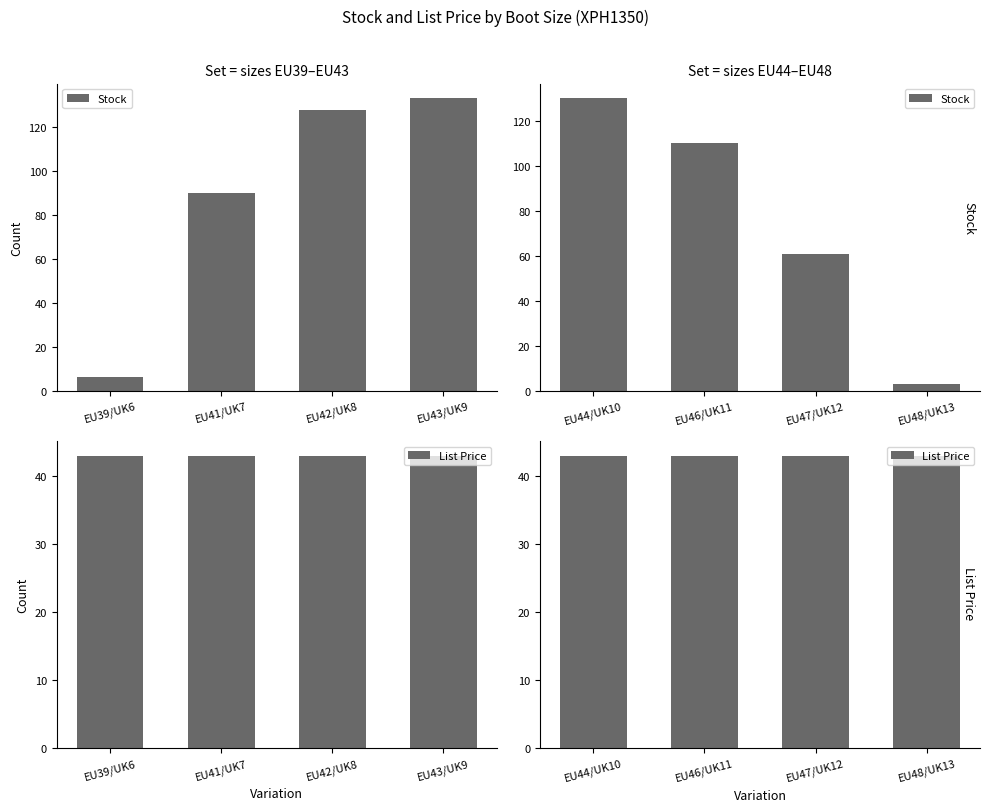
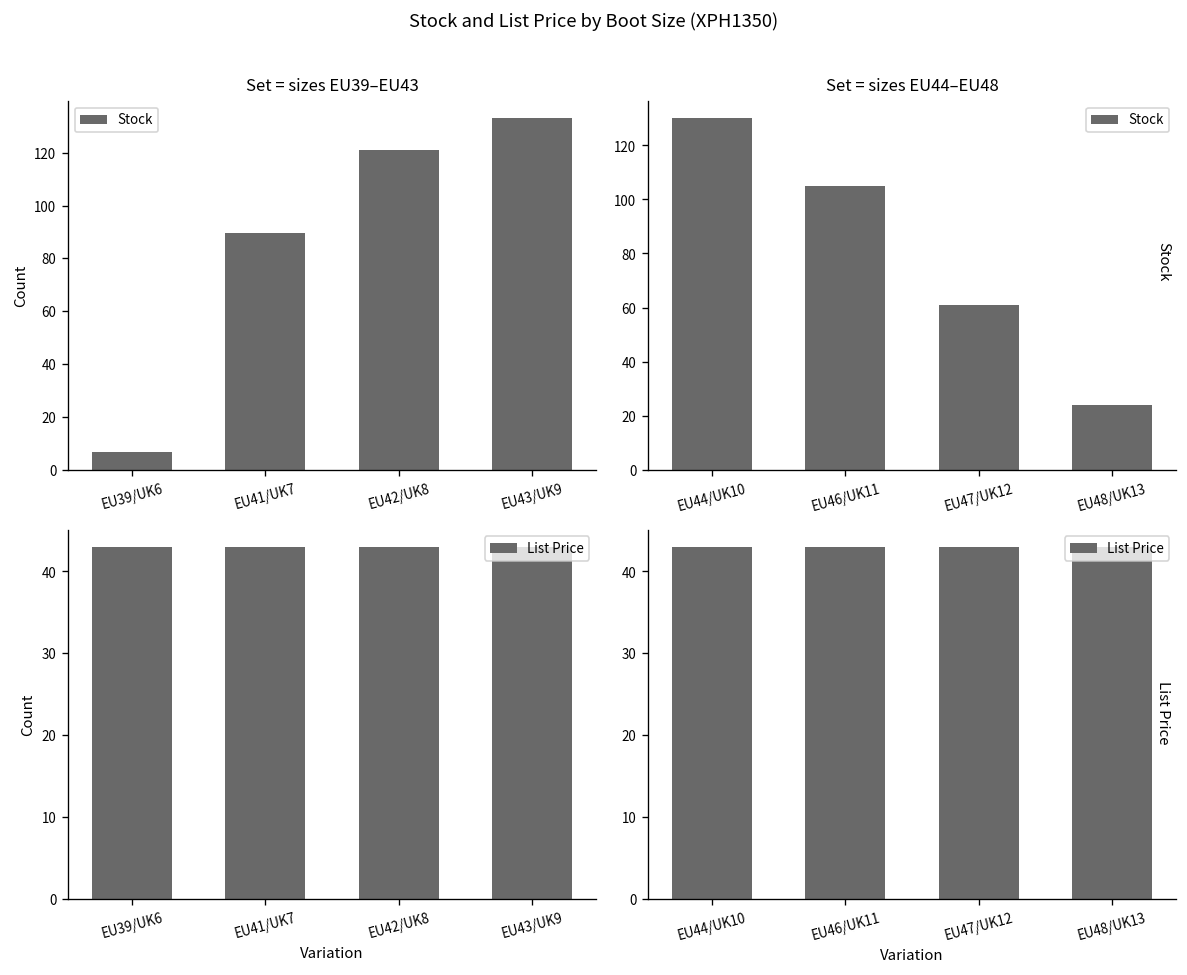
Set = sizes EU39–EU43, EU42/UK8: 128 -> 121
Set = sizes EU44–EU48, EU46/UK11: 110 -> 105
Set = sizes EU44–EU48, EU48/UK13: 3 -> 24
